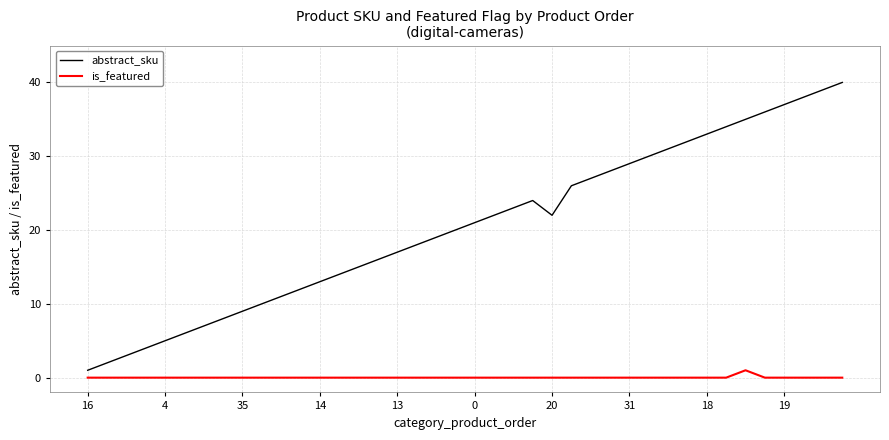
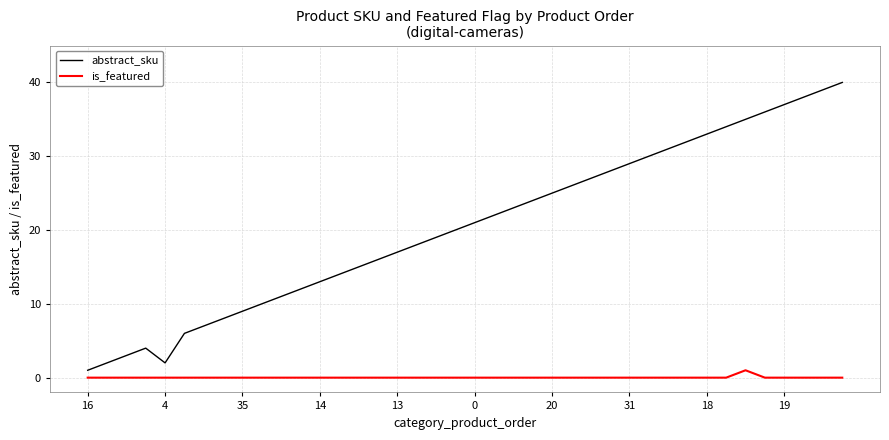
abstract_sku, 4: 5 -> 2
abstract_sku, 20: 22 -> 25
